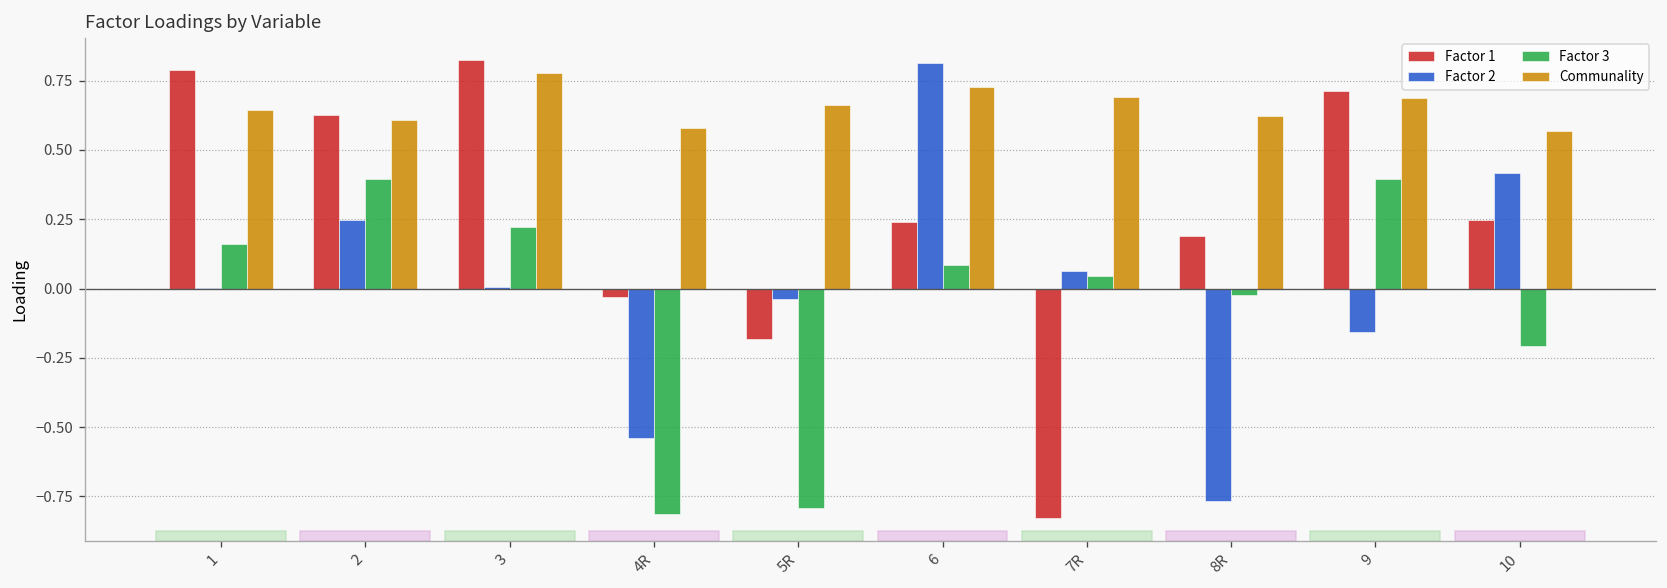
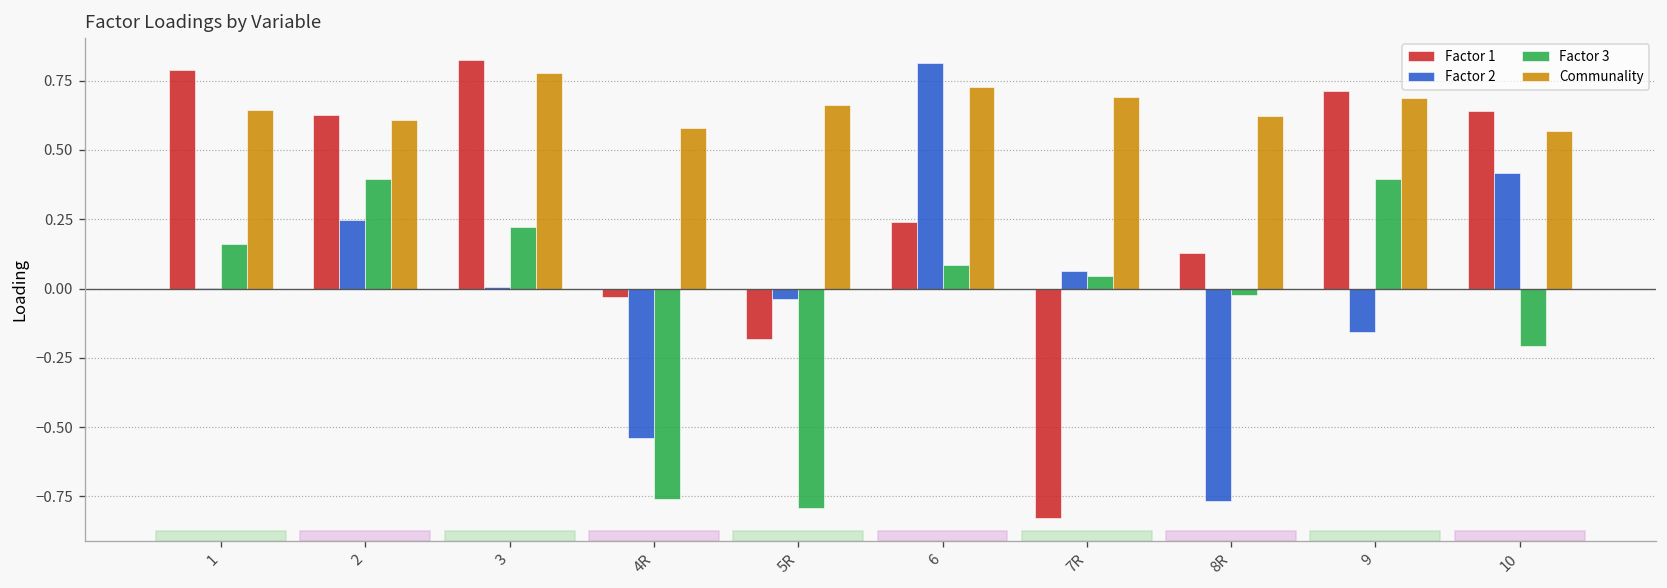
Factor 3, 4R: -0.81 -> -0.76
Factor 1, 8R: 0.19 -> 0.13
Factor 1, 10: 0.25 -> 0.64
